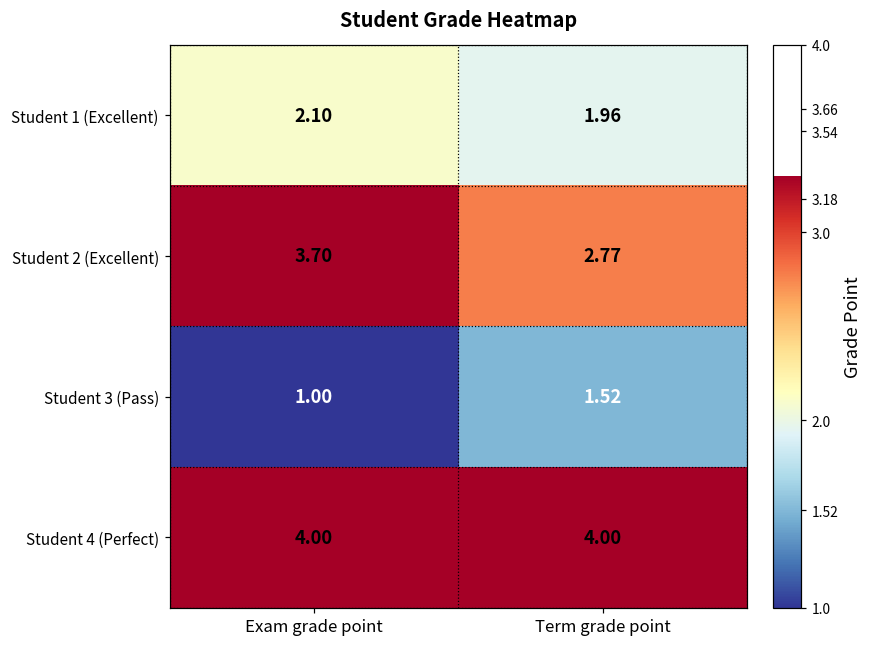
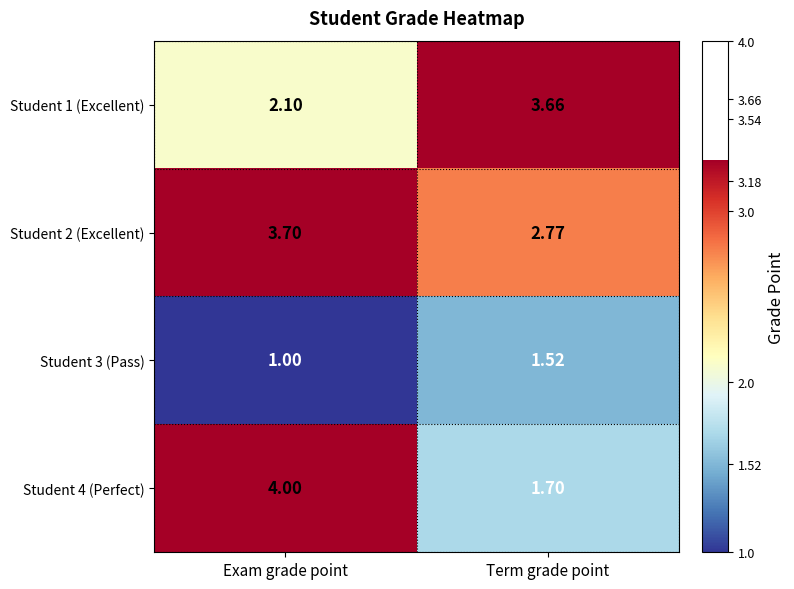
Student 1 (Excellent), Term grade point: 1.96 -> 3.66
Student 4 (Perfect), Term grade point: 4.00 -> 1.70
